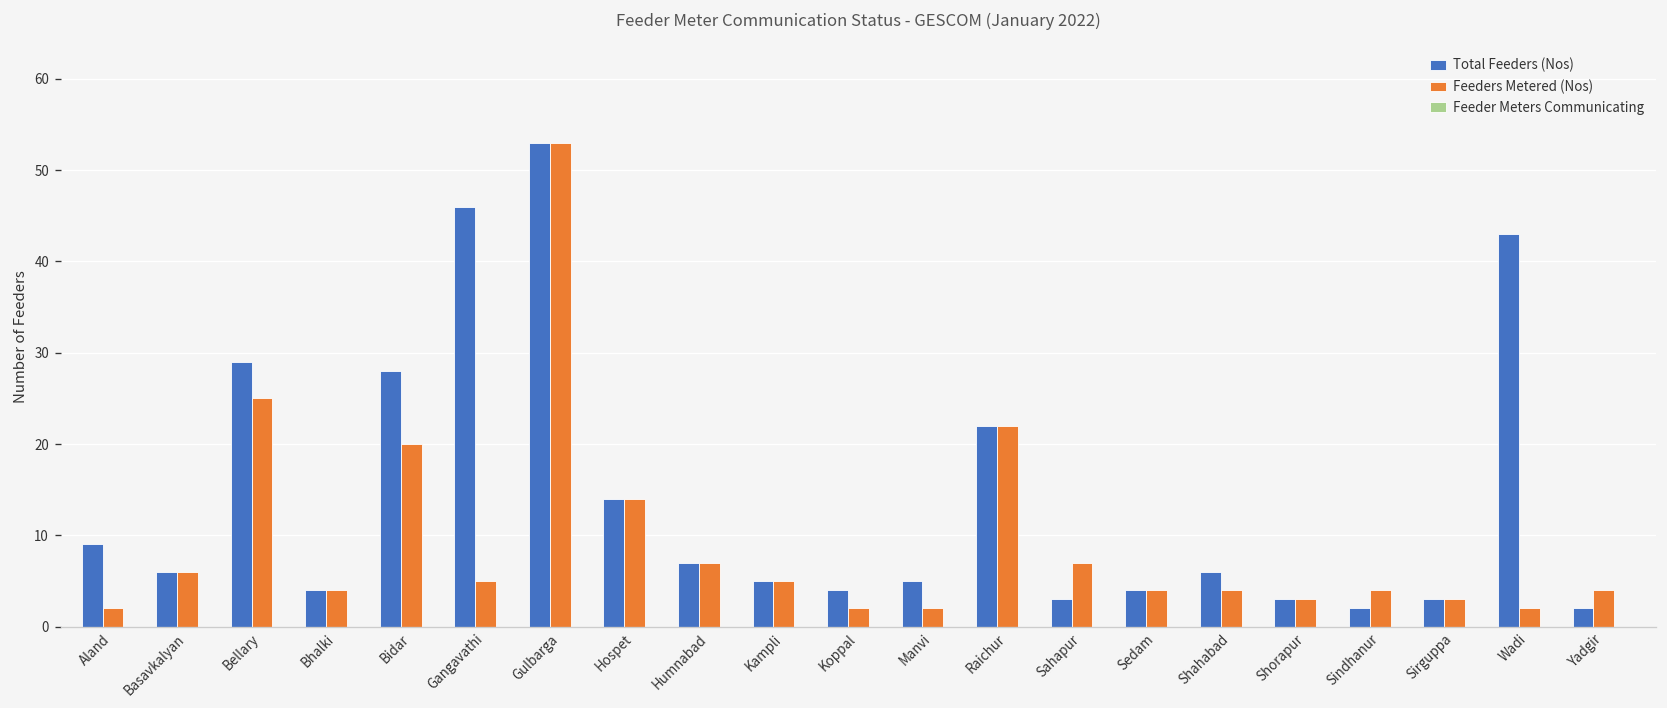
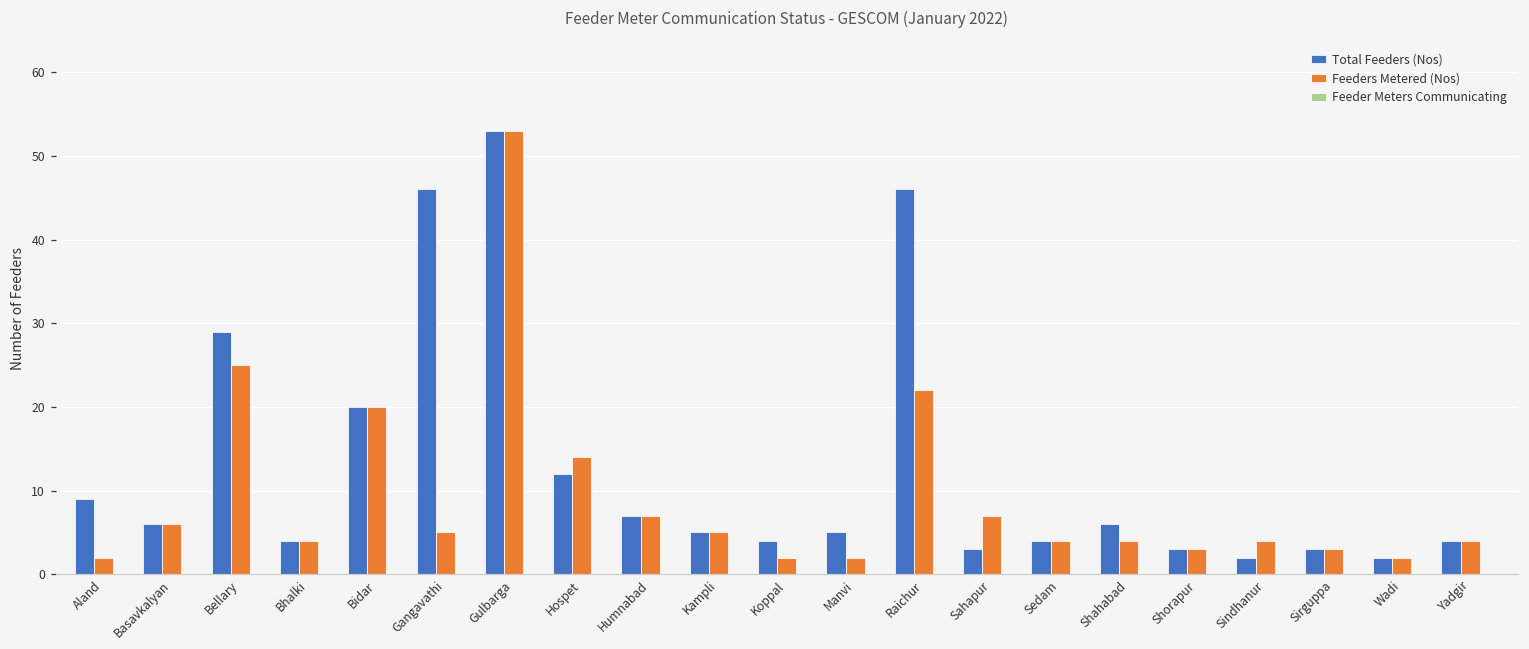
Total Feeders (Nos), Bidar: 28 -> 20
Total Feeders (Nos), Hospet: 14 -> 12
Total Feeders (Nos), Raichur: 22 -> 46
Total Feeders (Nos), Wadi: 43 -> 2
Total Feeders (Nos), Yadgir: 2 -> 4
